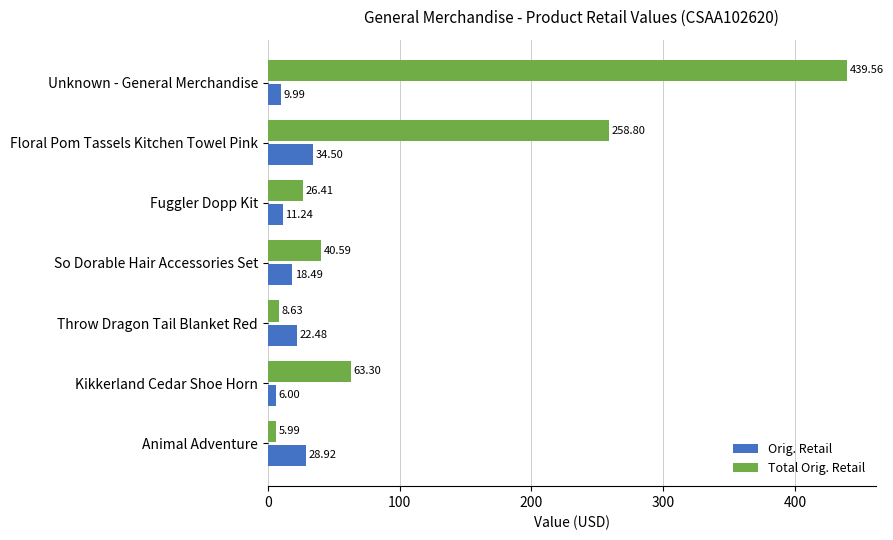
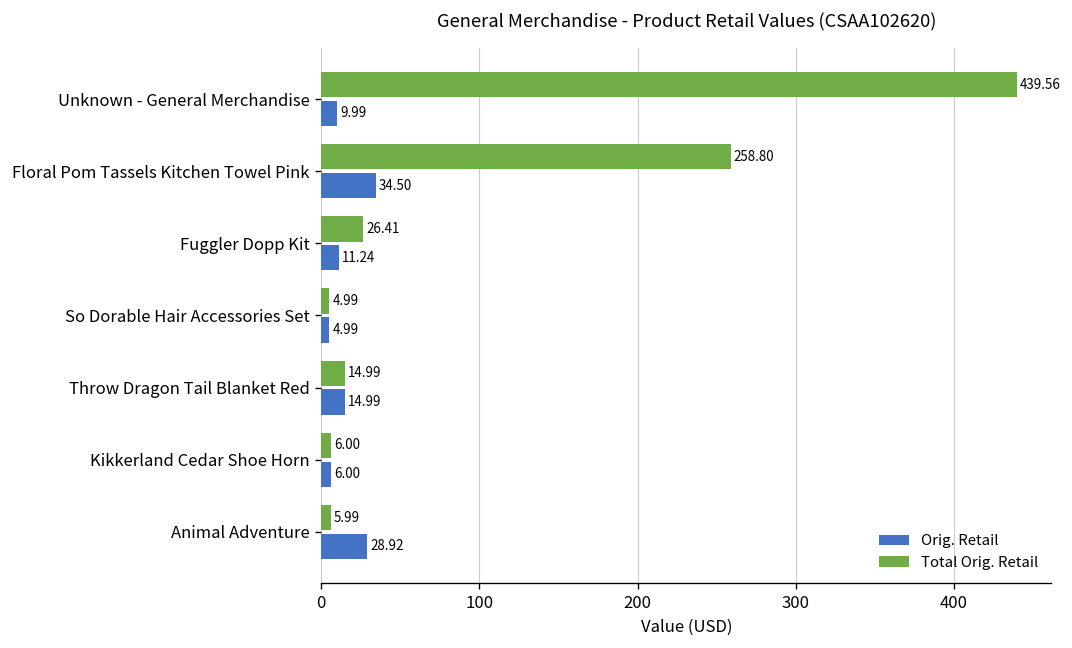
Total Orig. Retail, So Dorable Hair Accessories Set: 40.59 -> 4.99
Orig. Retail, So Dorable Hair Accessories Set: 18.49 -> 4.99
Total Orig. Retail, Throw Dragon Tail Blanket Red: 8.63 -> 14.99
Orig. Retail, Throw Dragon Tail Blanket Red: 22.48 -> 14.99
Total Orig. Retail, Kikkerland Cedar Shoe Horn: 63.30 -> 6.00
